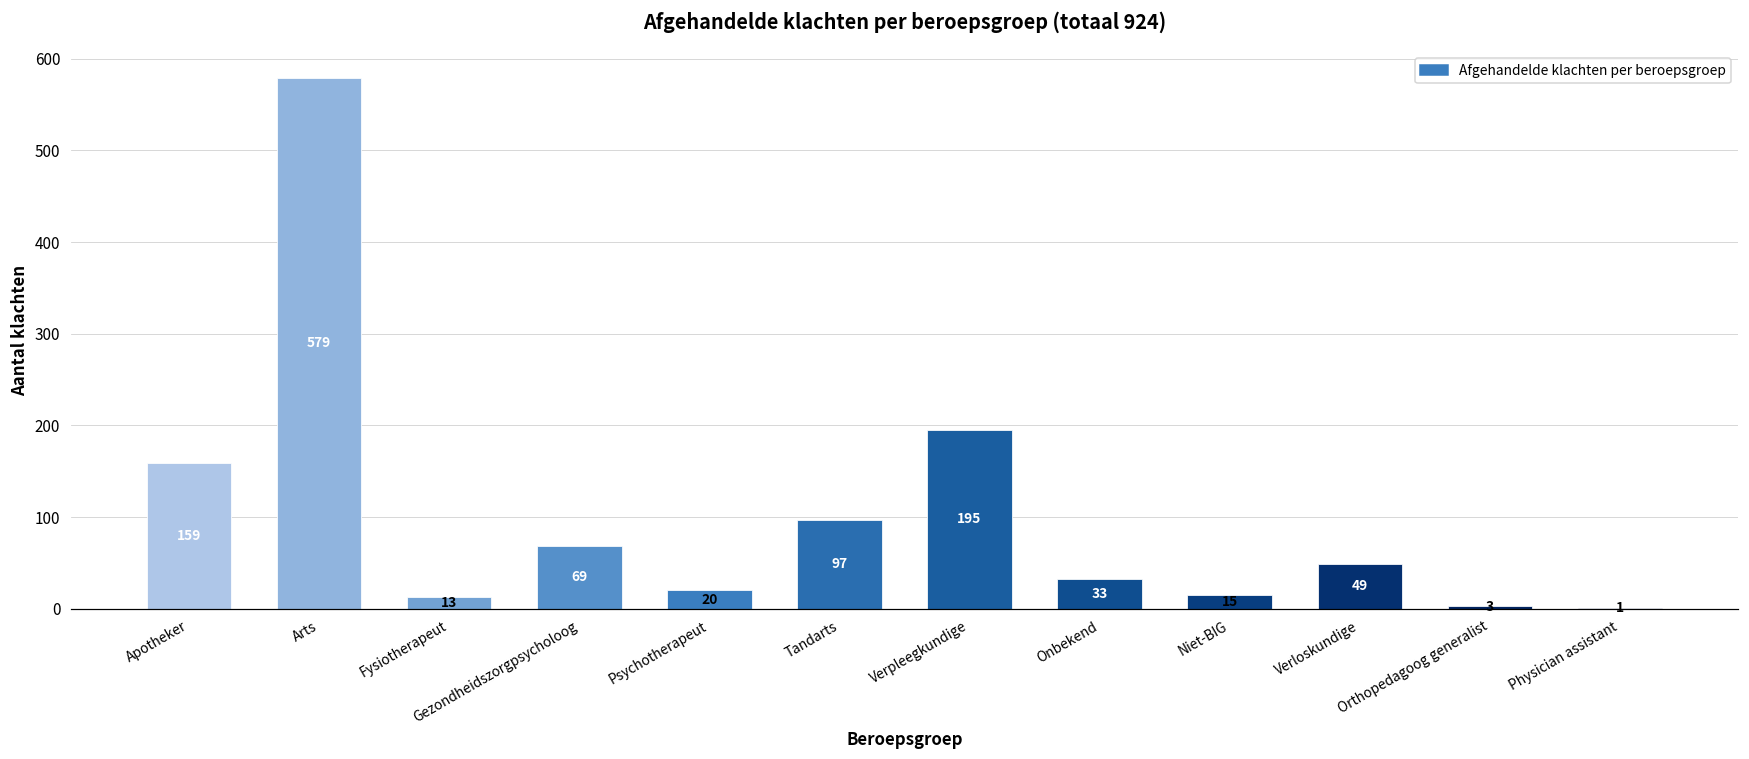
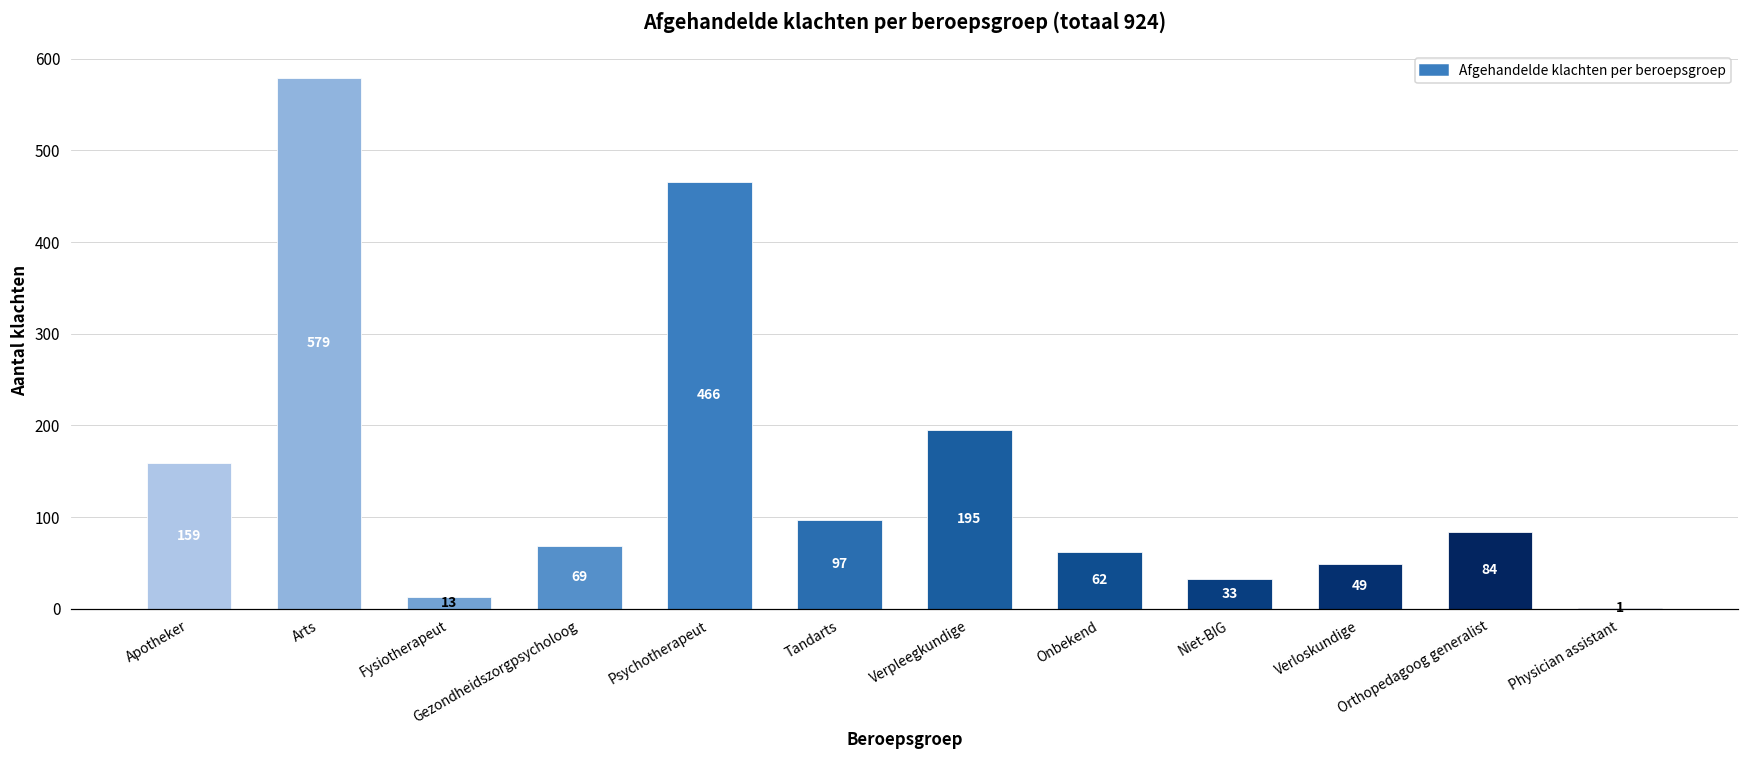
Psychotherapeut: 20 -> 466
Onbekend: 33 -> 62
Niet-BIG: 15 -> 33
Orthopedagoog generalist: 3 -> 84
